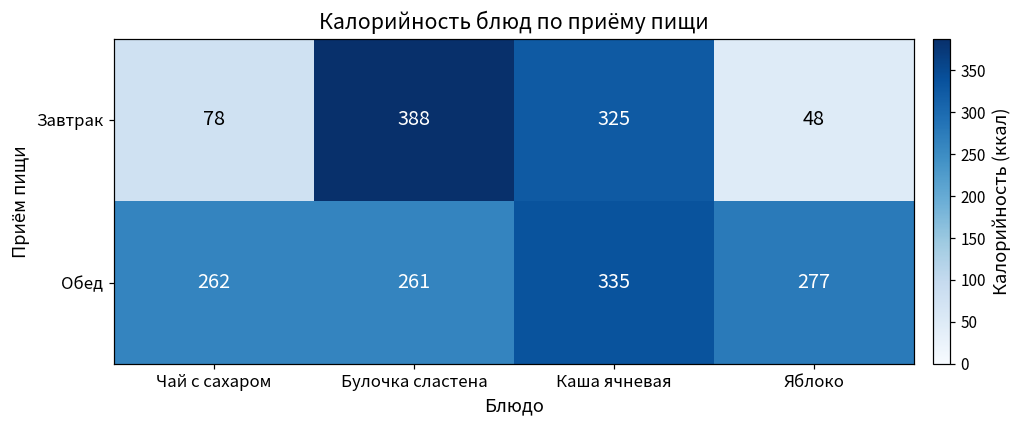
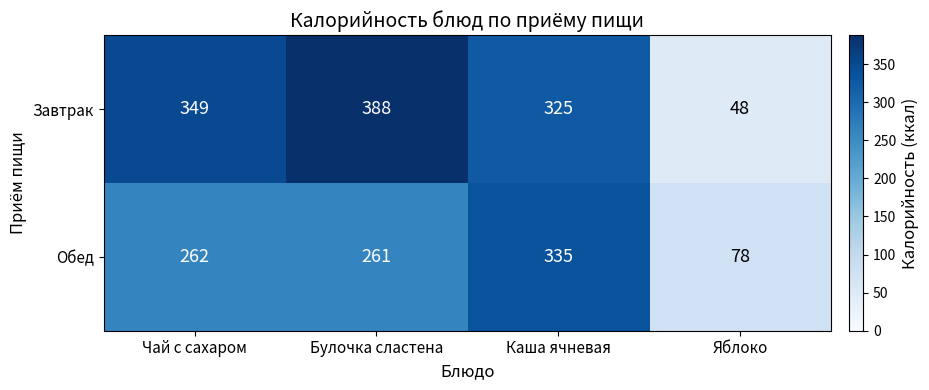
Завтрак, Чай с сахаром: 78 -> 349
Обед, Яблоко: 277 -> 78
